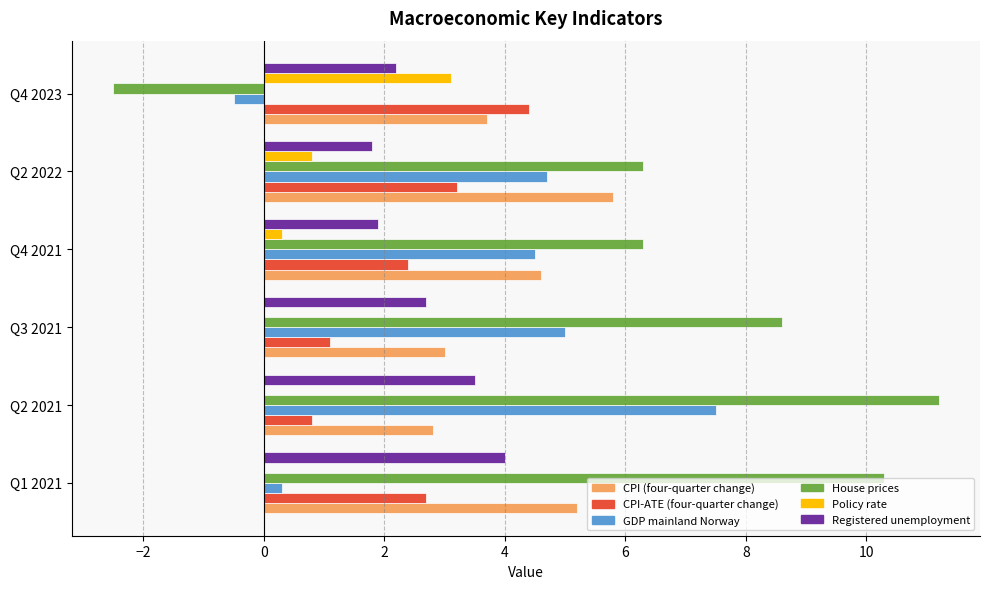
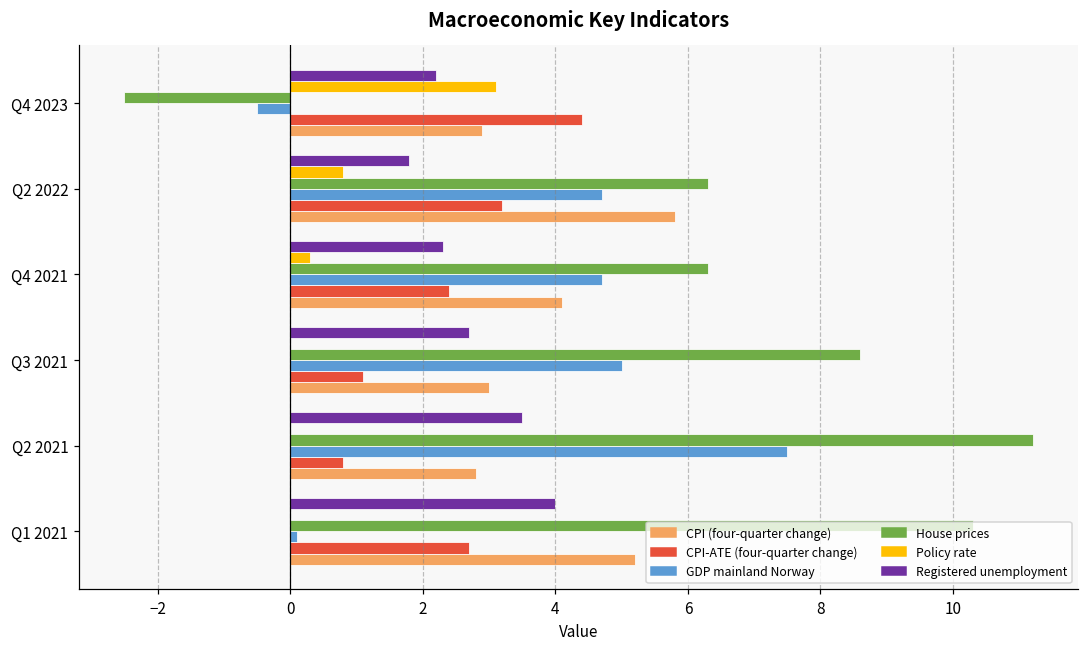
CPI (four-quarter change), Q4 2023: 3.7 -> 2.9
Registered unemployment, Q4 2021: 1.9 -> 2.3
GDP mainland Norway, Q4 2021: 4.5 -> 4.7
CPI (four-quarter change), Q4 2021: 4.6 -> 4.1
GDP mainland Norway, Q1 2021: 0.3 -> 0.1
